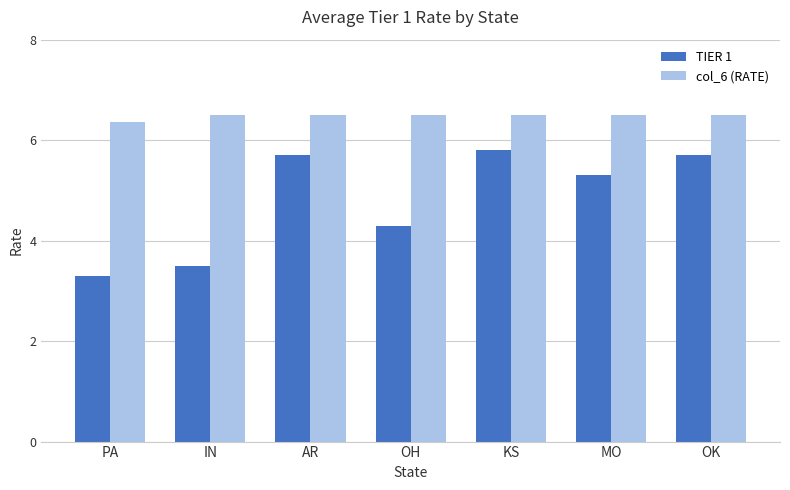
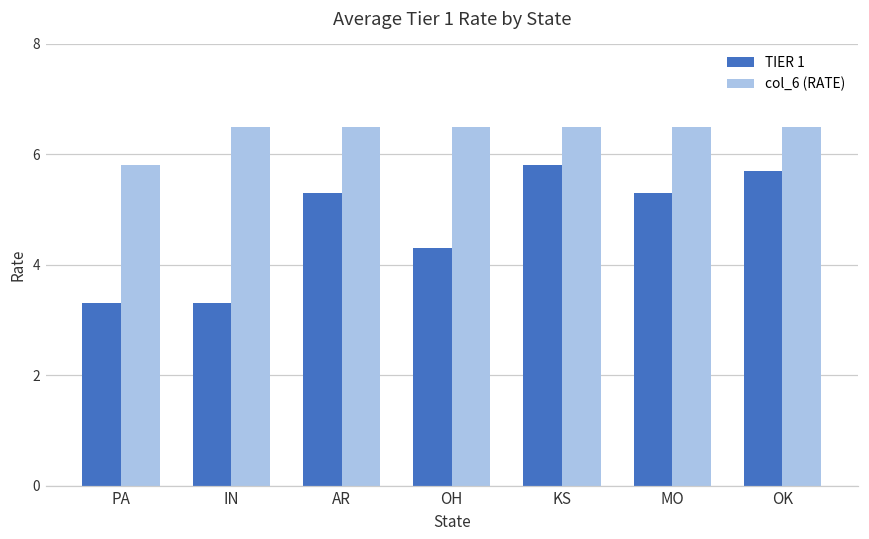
col_6 (RATE), PA: 6.4 -> 5.8
TIER 1, IN: 3.5 -> 3.3
TIER 1, AR: 5.7 -> 5.3
